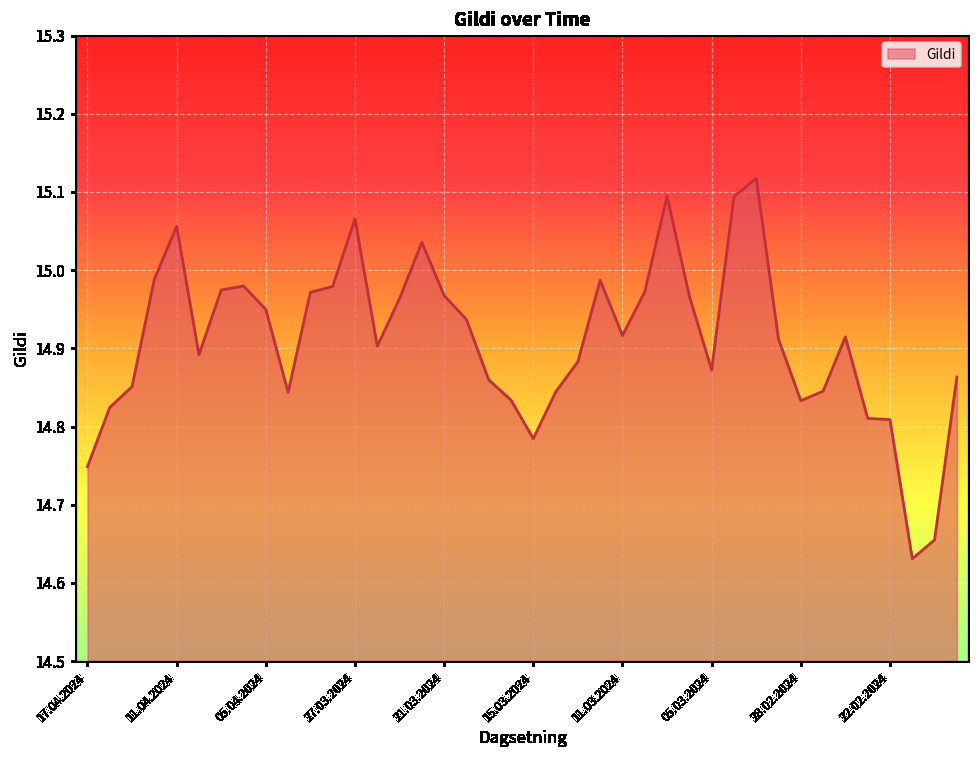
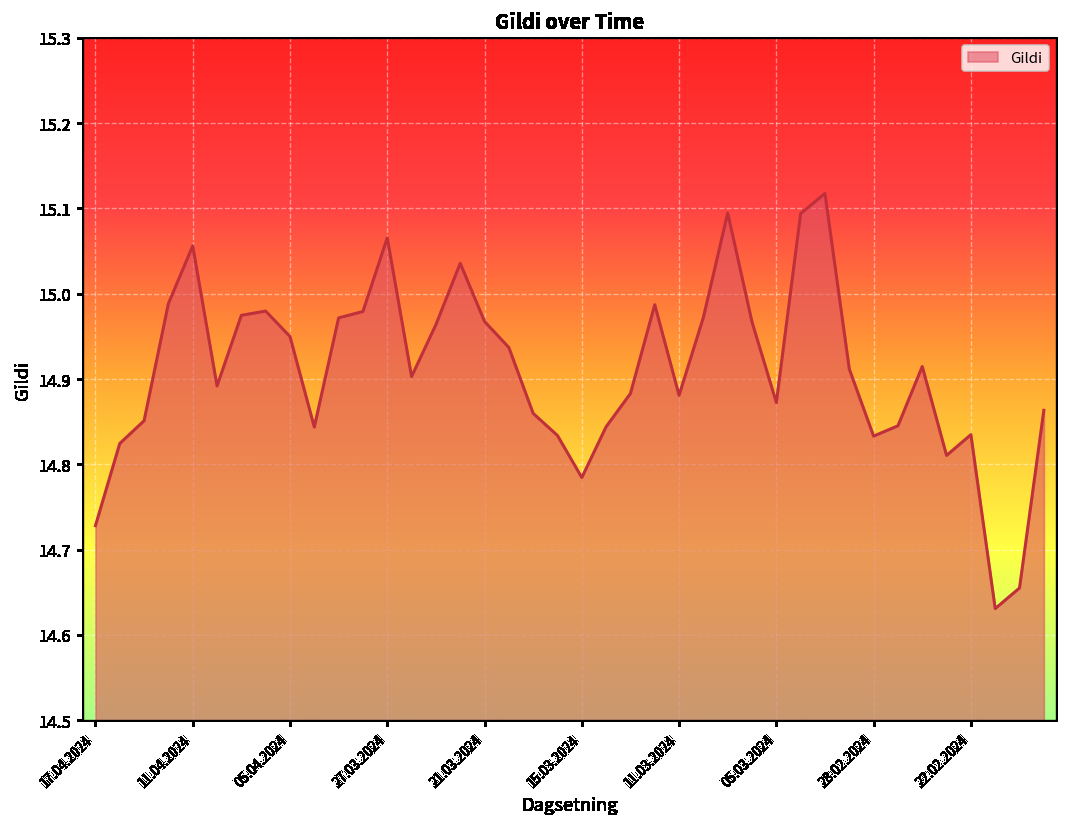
17.04.2024: 14.75 -> 14.73
11.03.2024: 14.92 -> 14.88
22.02.2024: 14.81 -> 14.83
